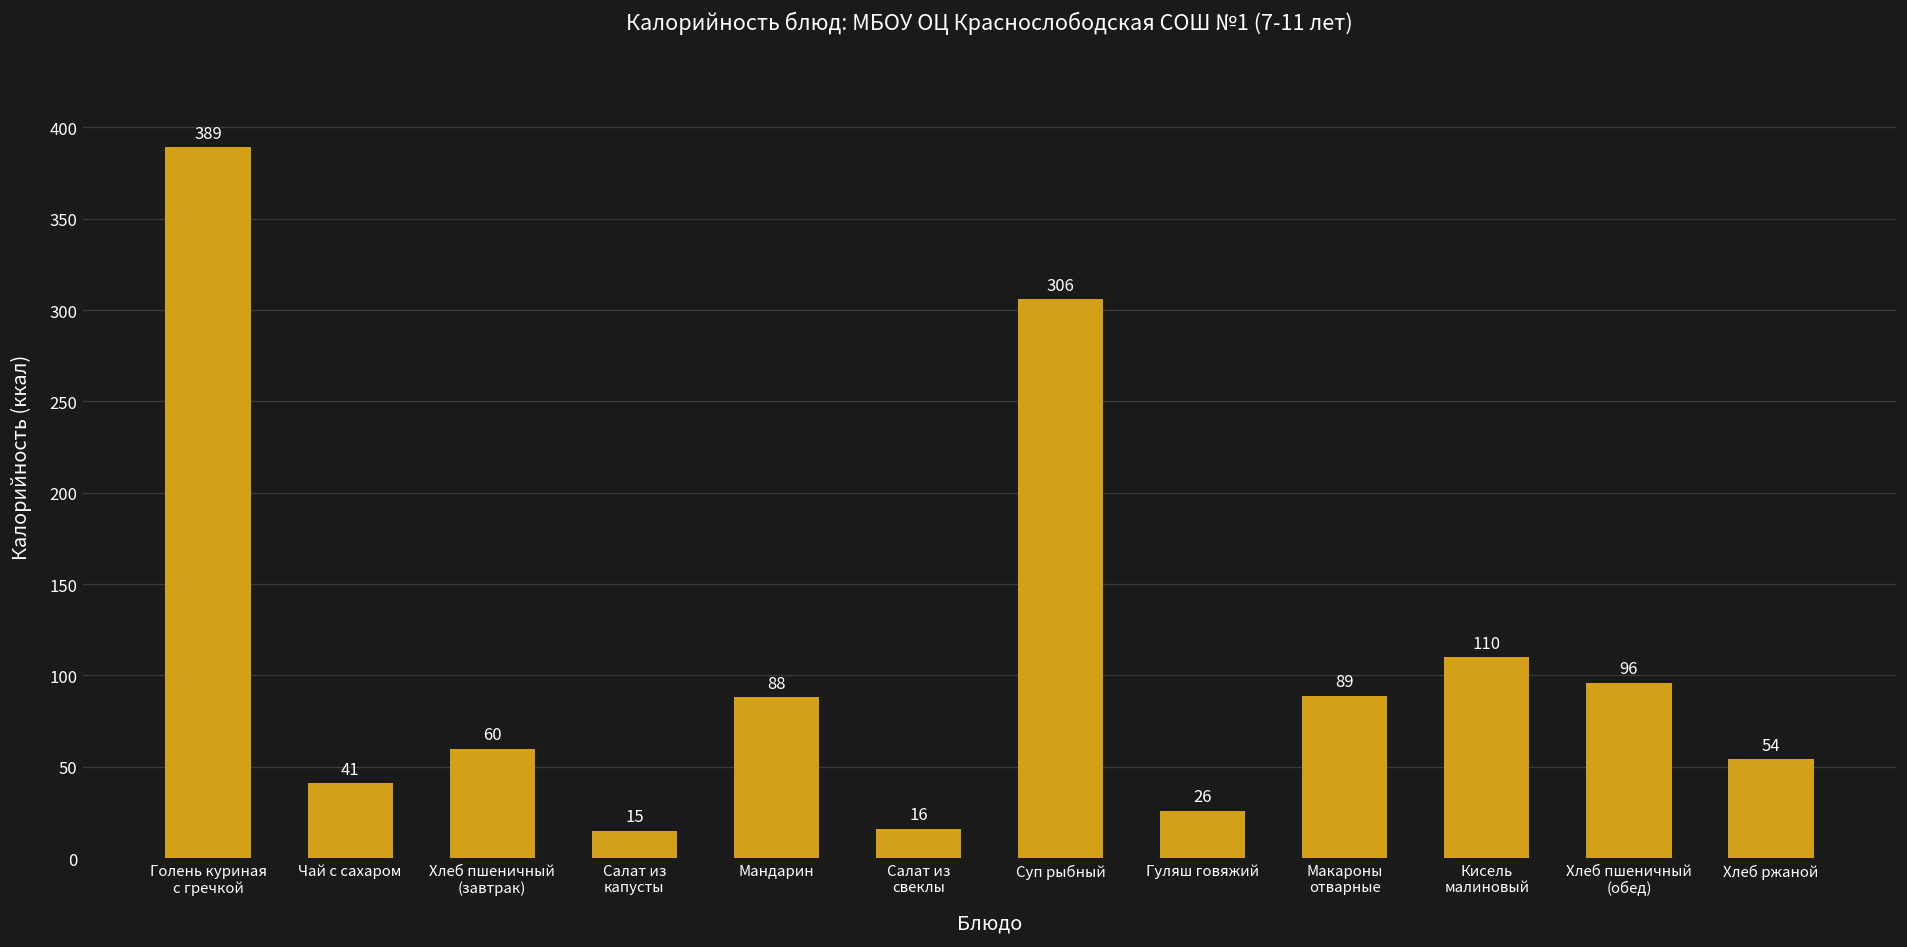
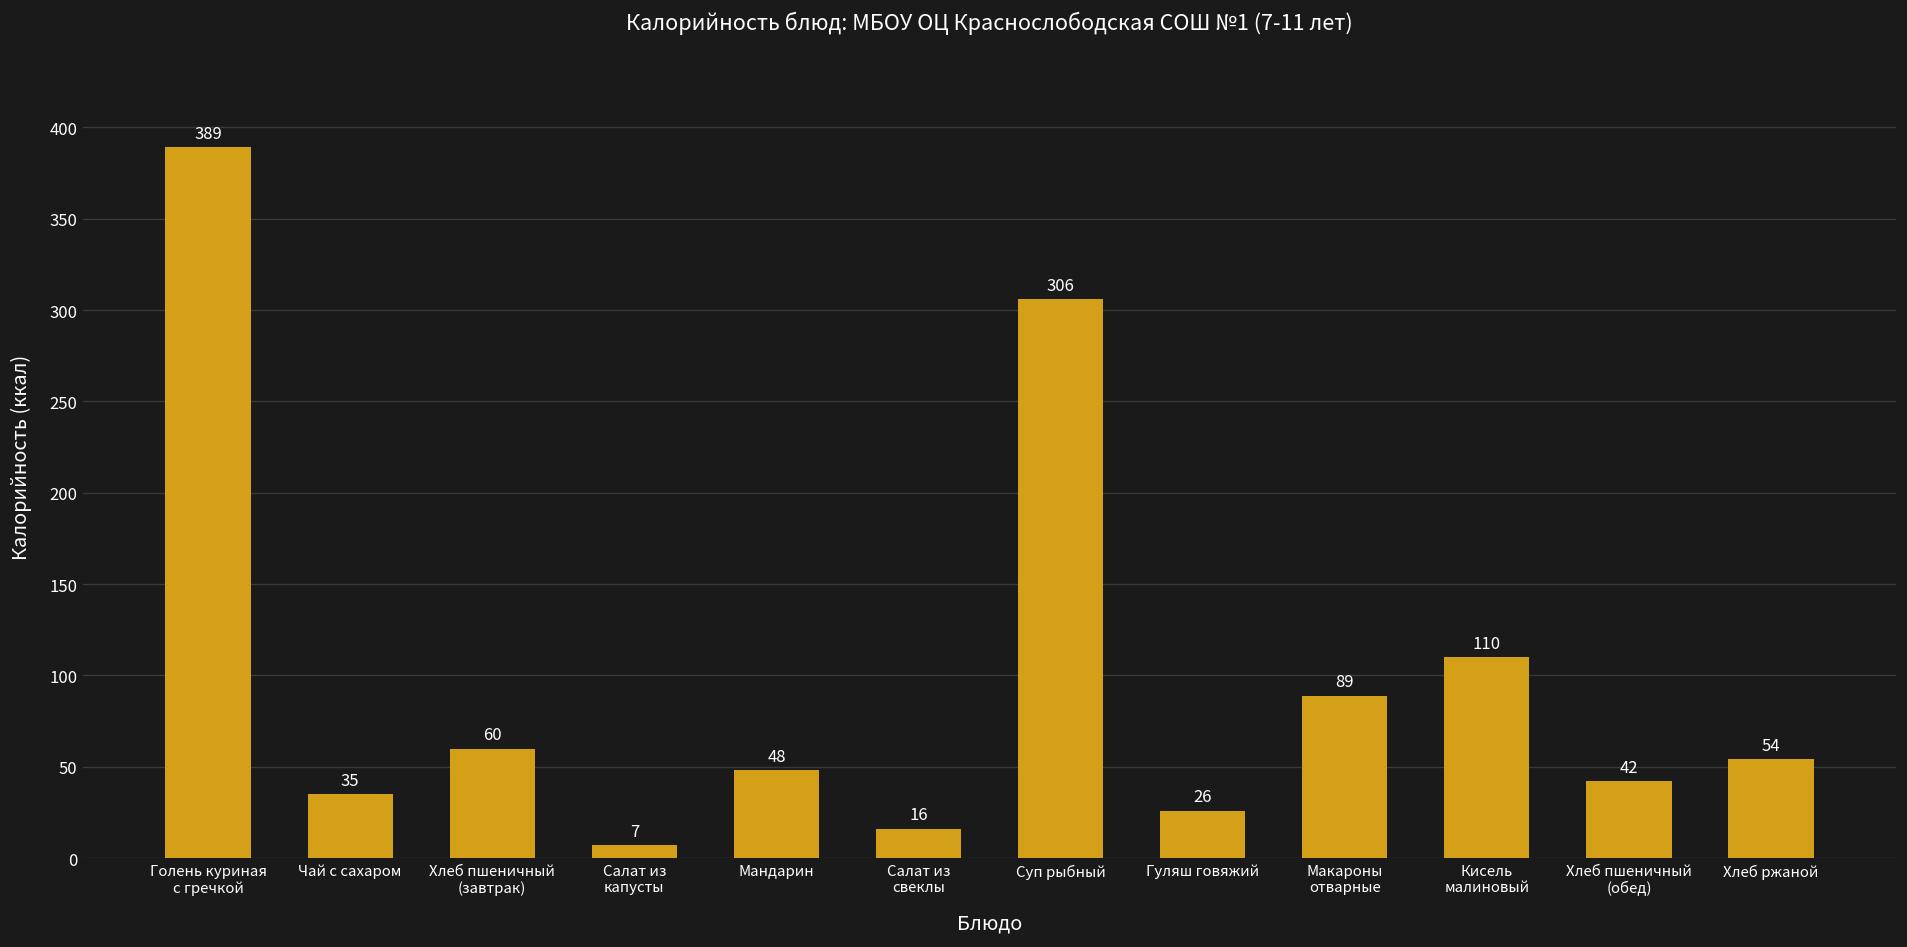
Чай с сахаром: 41 -> 35
Салат из капусты: 15 -> 7
Мандарин: 88 -> 48
Хлеб пшеничный (обед): 96 -> 42
